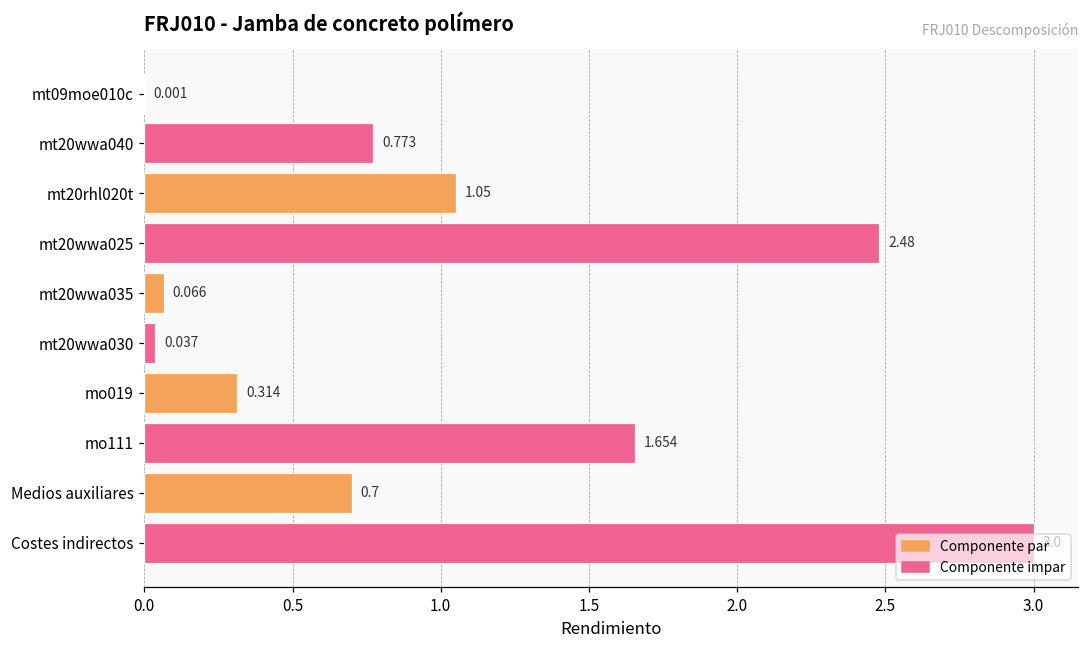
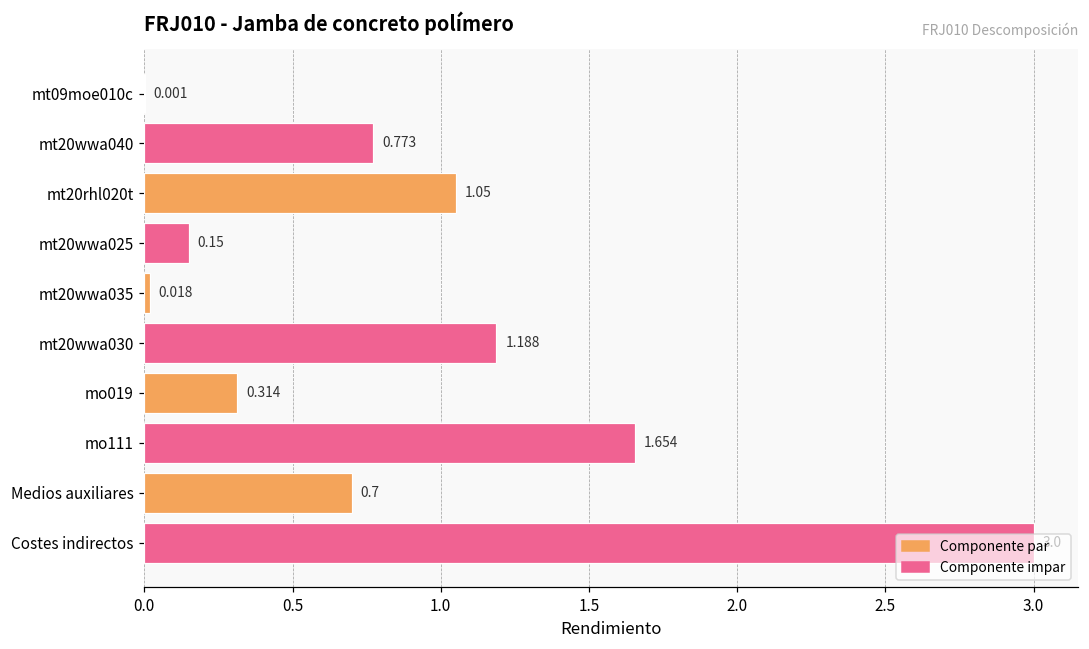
mt20wwa025: 2.48 -> 0.15
mt20wwa035: 0.066 -> 0.018
mt20wwa030: 0.037 -> 1.188
